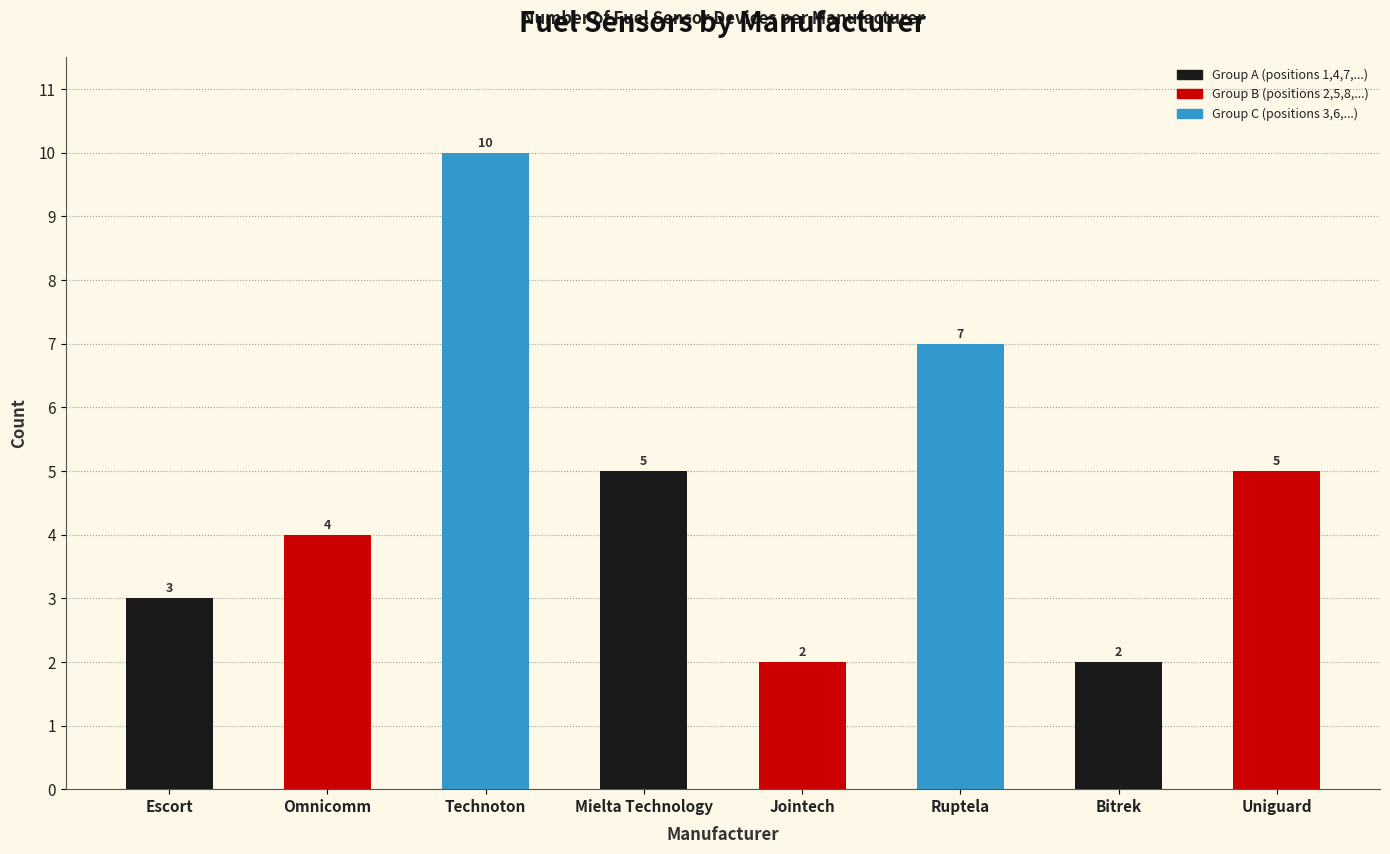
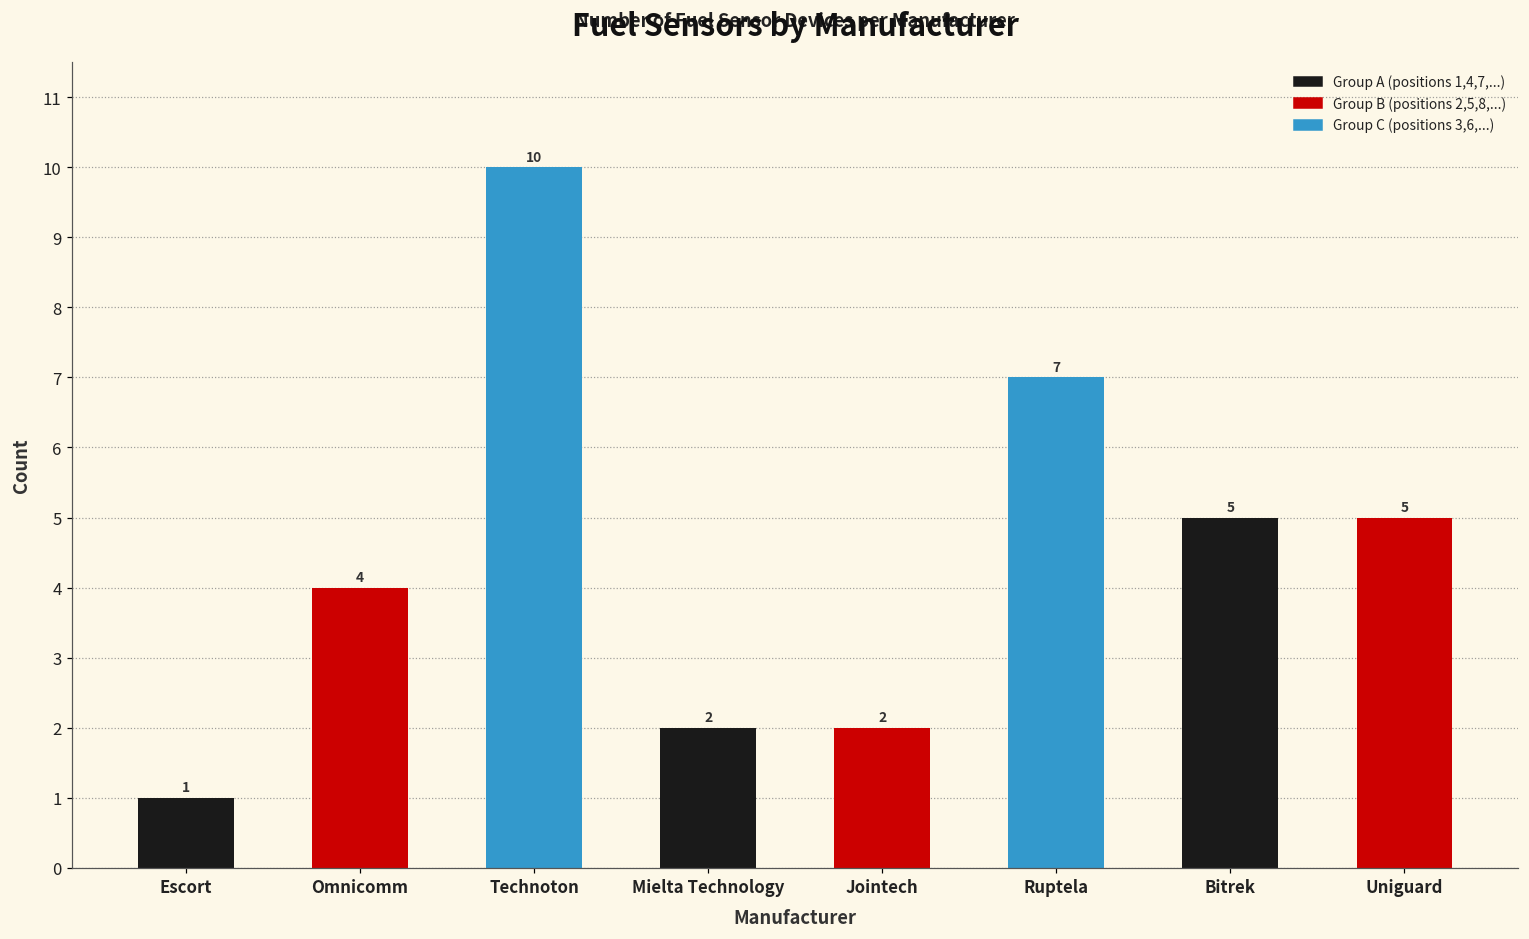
Escort: 3 -> 1
Mielta Technology: 5 -> 2
Bitrek: 2 -> 5
